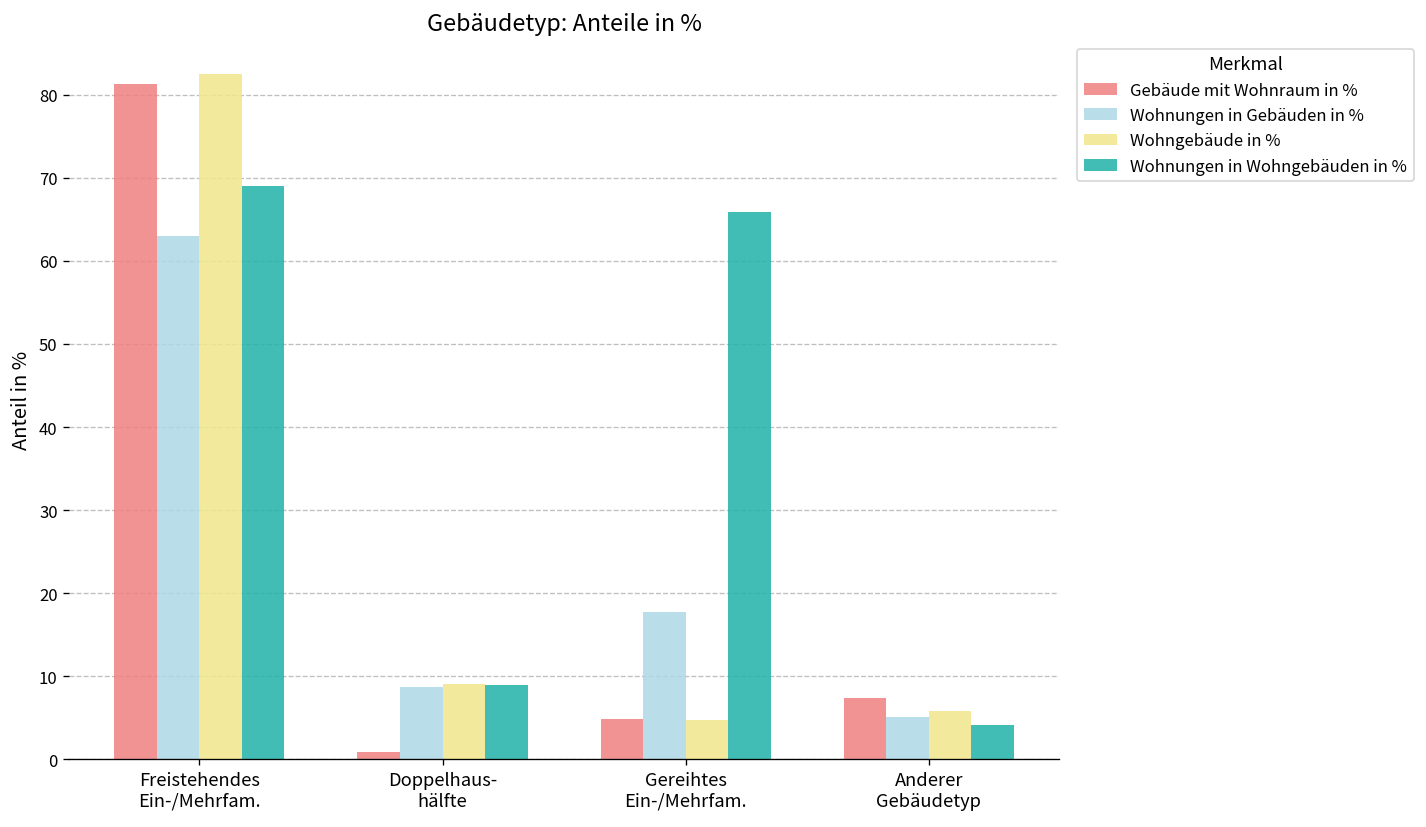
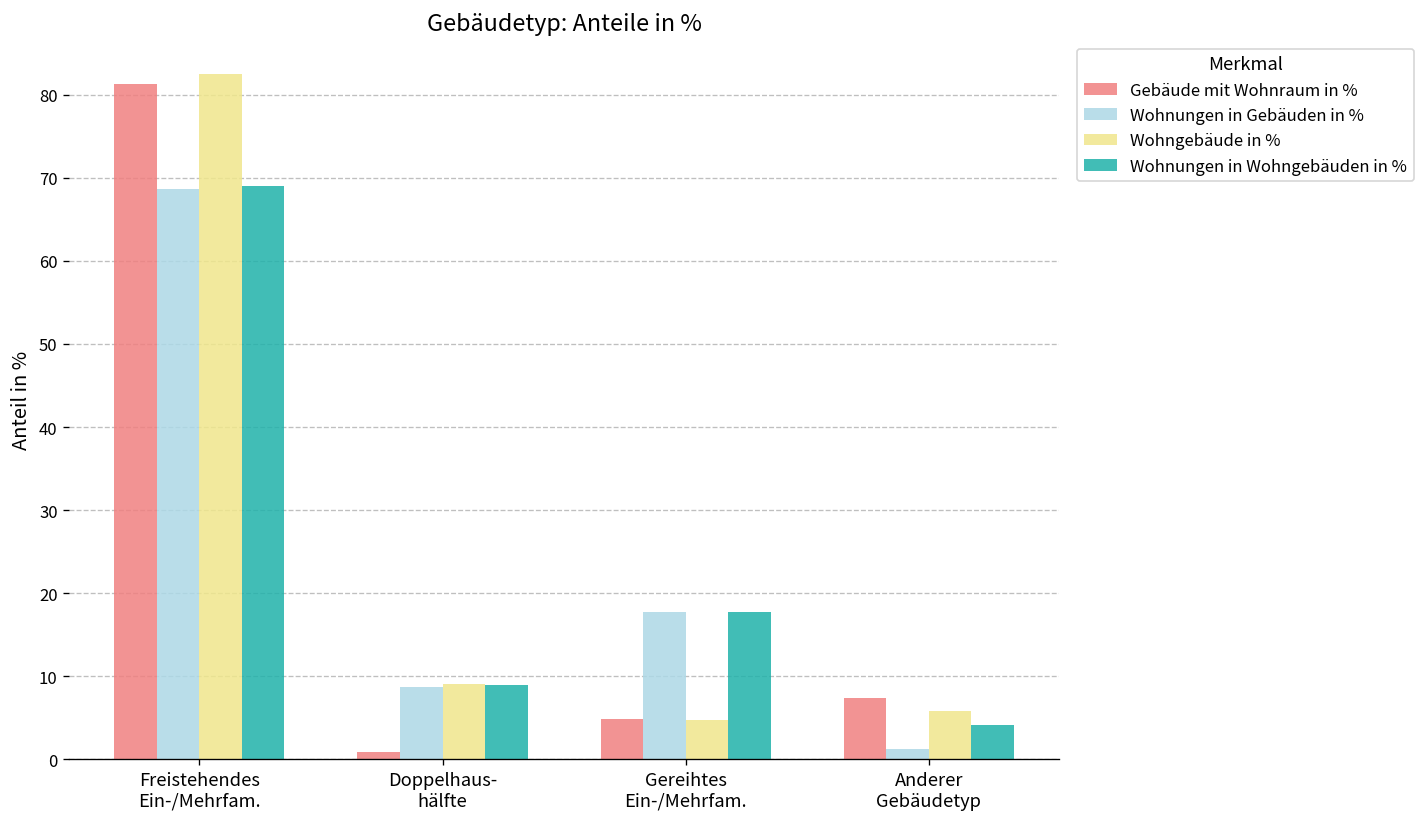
Wohnungen in Gebäuden in %, Freistehendes Ein-/Mehrfam.: 63 -> 69
Wohnungen in Wohngebäuden in %, Gereihtes Ein-/Mehrfam.: 66 -> 18
Wohnungen in Gebäuden in %, Anderer Gebäudetyp: 5 -> 1
